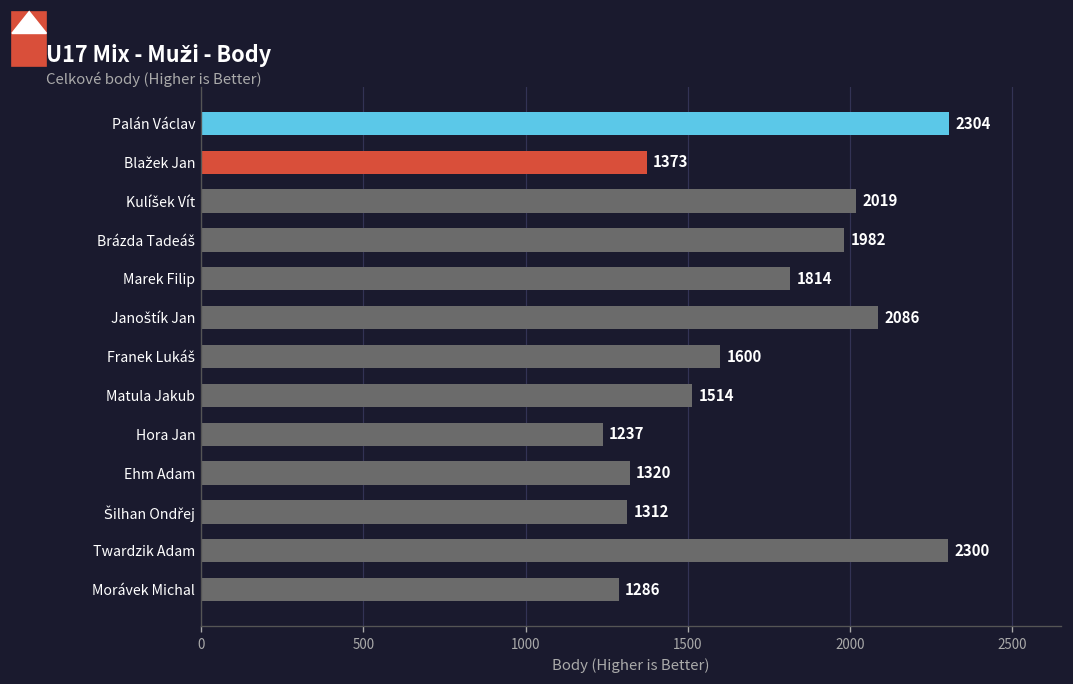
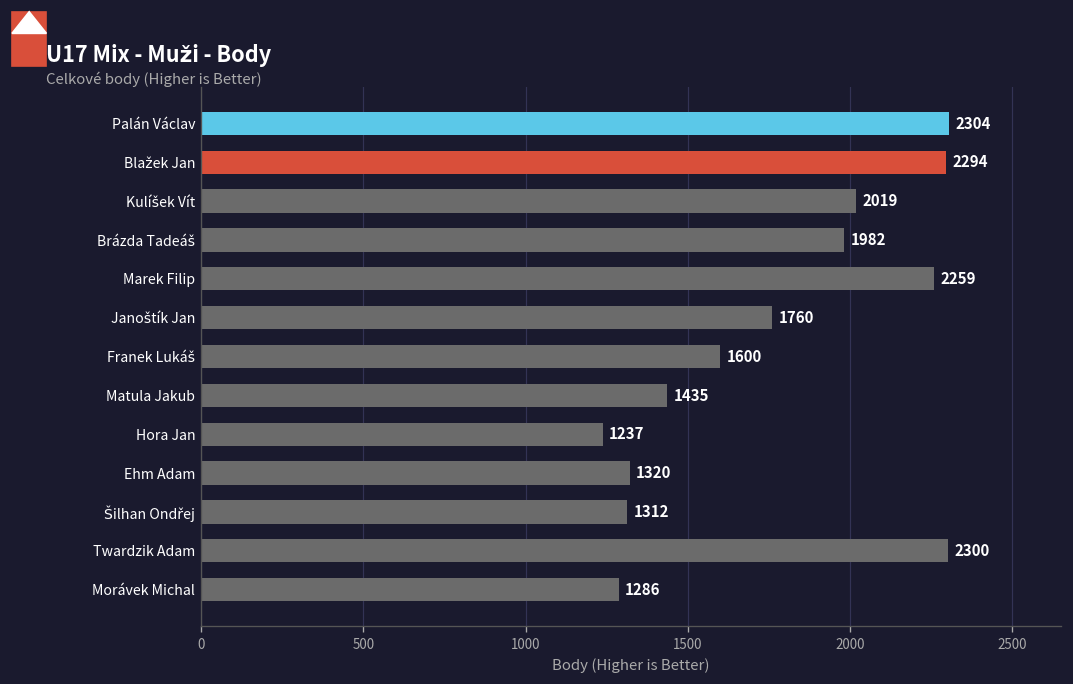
Blažek Jan: 1373 -> 2294
Marek Filip: 1814 -> 2259
Janoštík Jan: 2086 -> 1760
Matula Jakub: 1514 -> 1435
